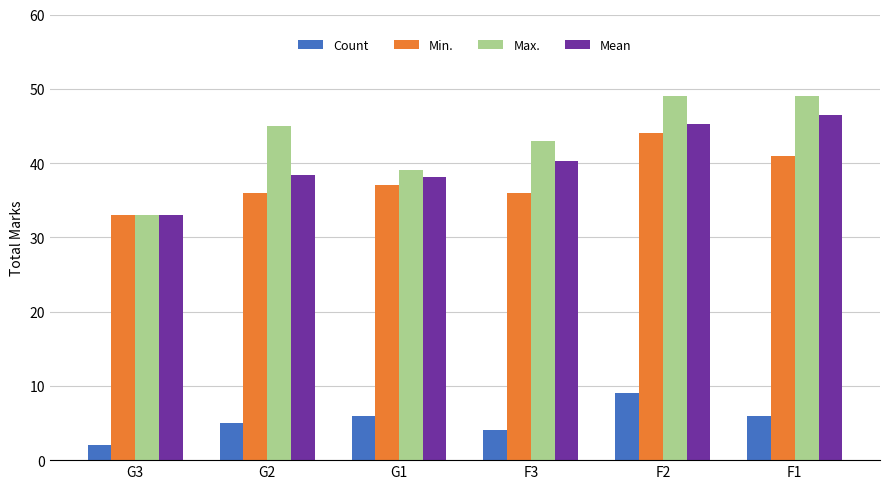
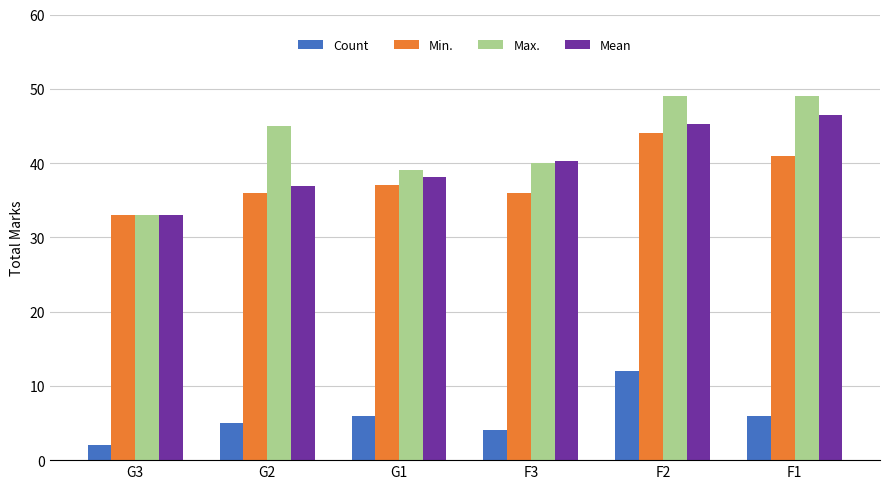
Mean, G2: 38 -> 37
Max., F3: 43 -> 40
Count, F2: 9 -> 12
